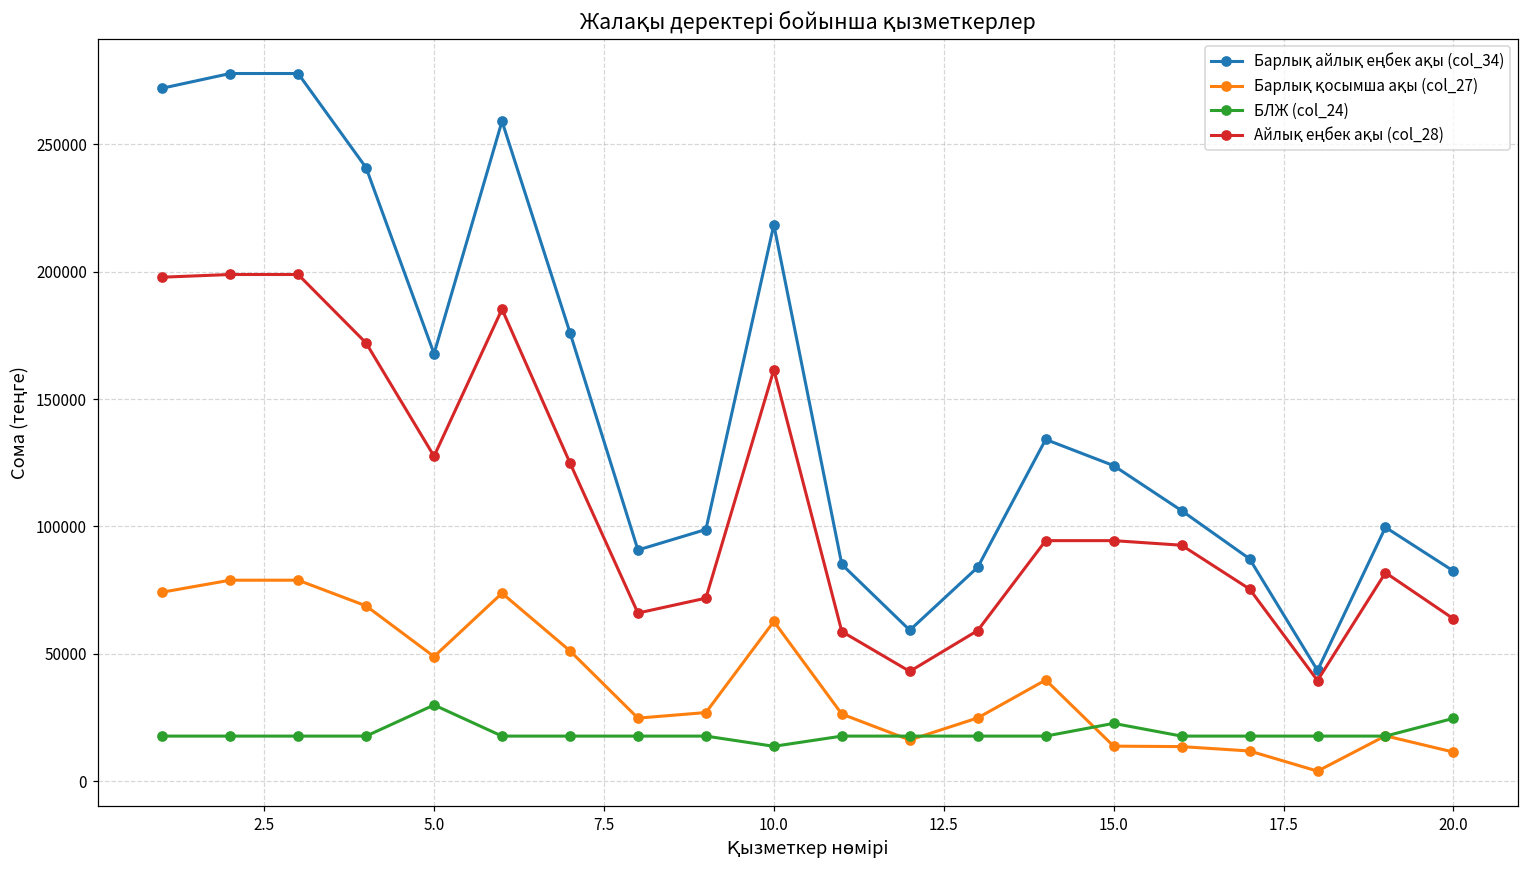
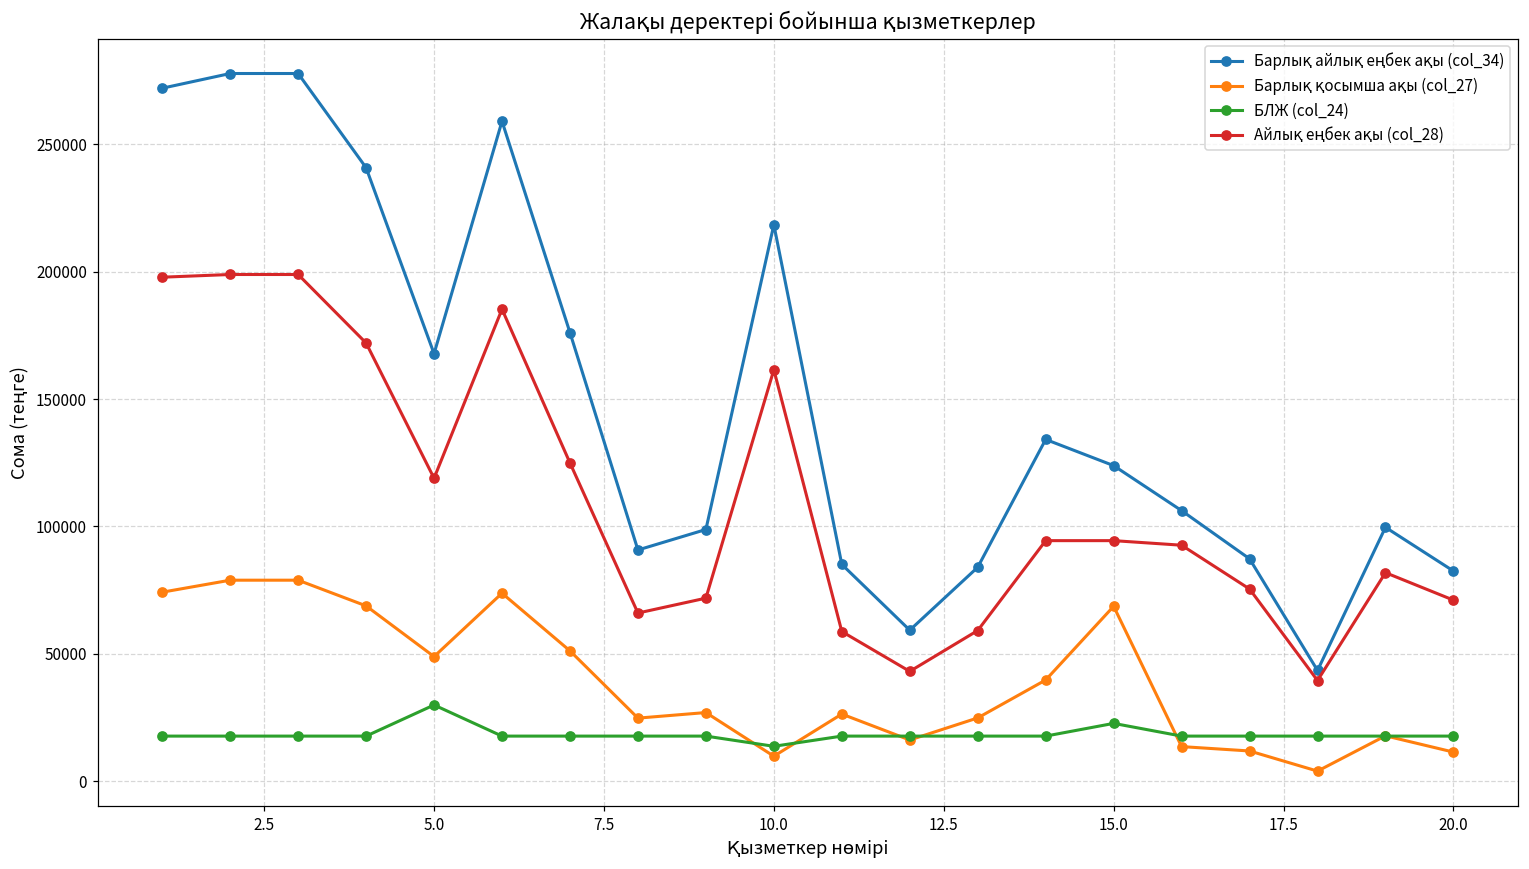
Айлық еңбек ақы (col_28), 5.0: 128000 -> 119000
Барлық қосымша ақы (col_27), 10.0: 63000 -> 10000
Барлық қосымша ақы (col_27), 15.0: 14000 -> 69000
БЛЖ (col_24), 20.0: 25000 -> 18000
Айлық еңбек ақы (col_28), 20.0: 64000 -> 71000
